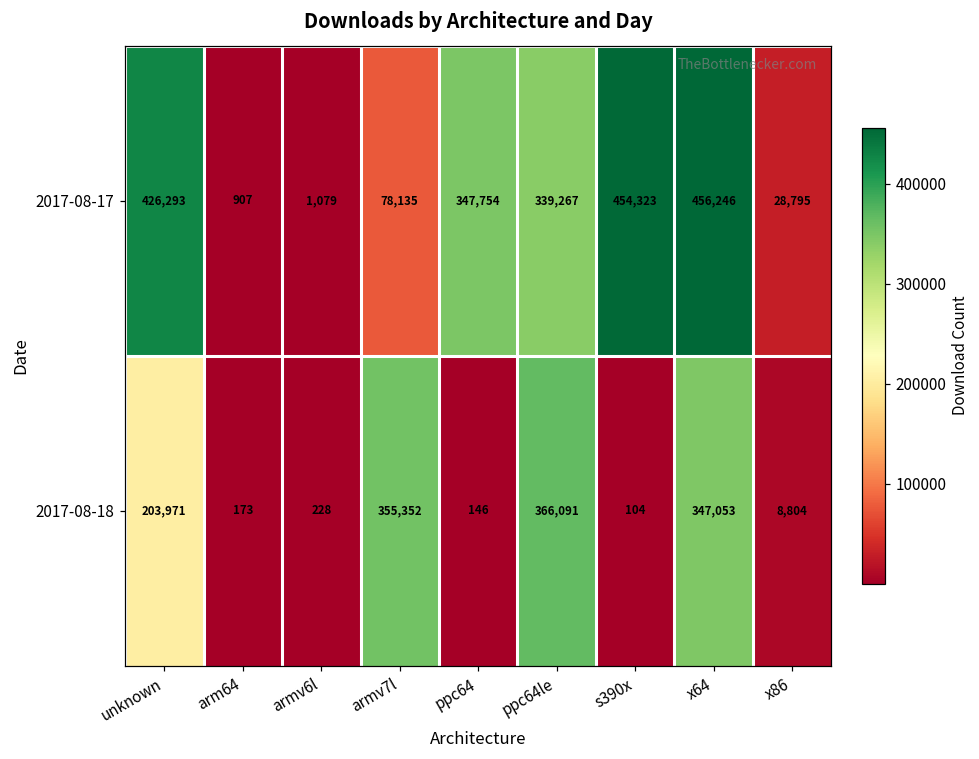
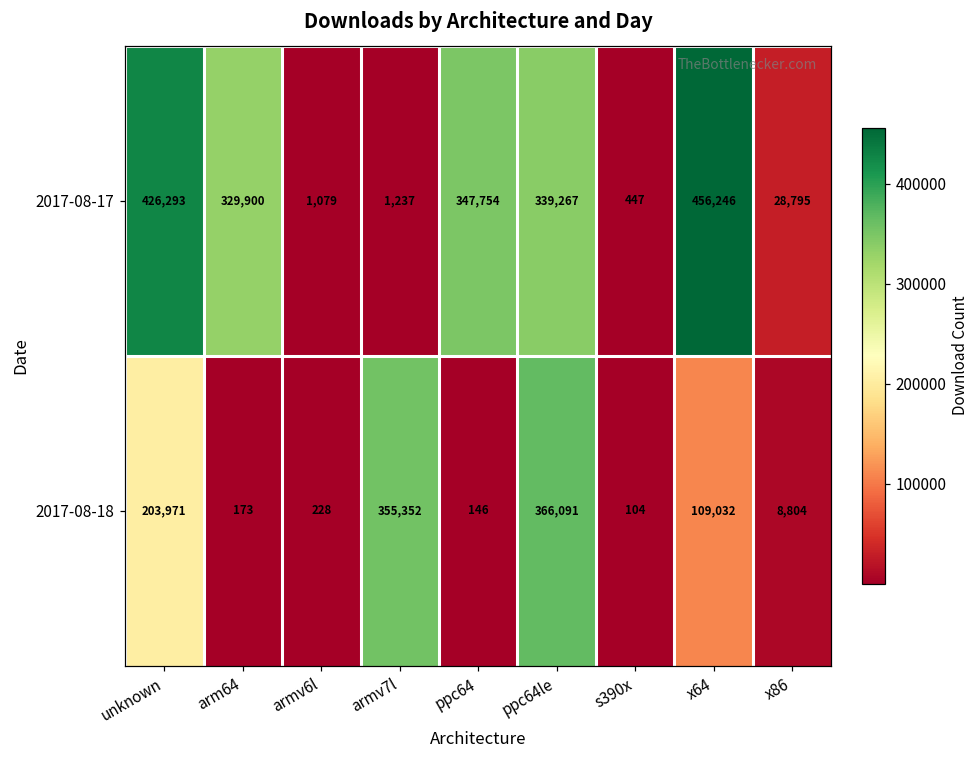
2017-08-17, arm64: 907 -> 329,900
2017-08-17, armv7l: 78,135 -> 1,237
2017-08-17, s390x: 454,323 -> 447
2017-08-18, x64: 347,053 -> 109,032
